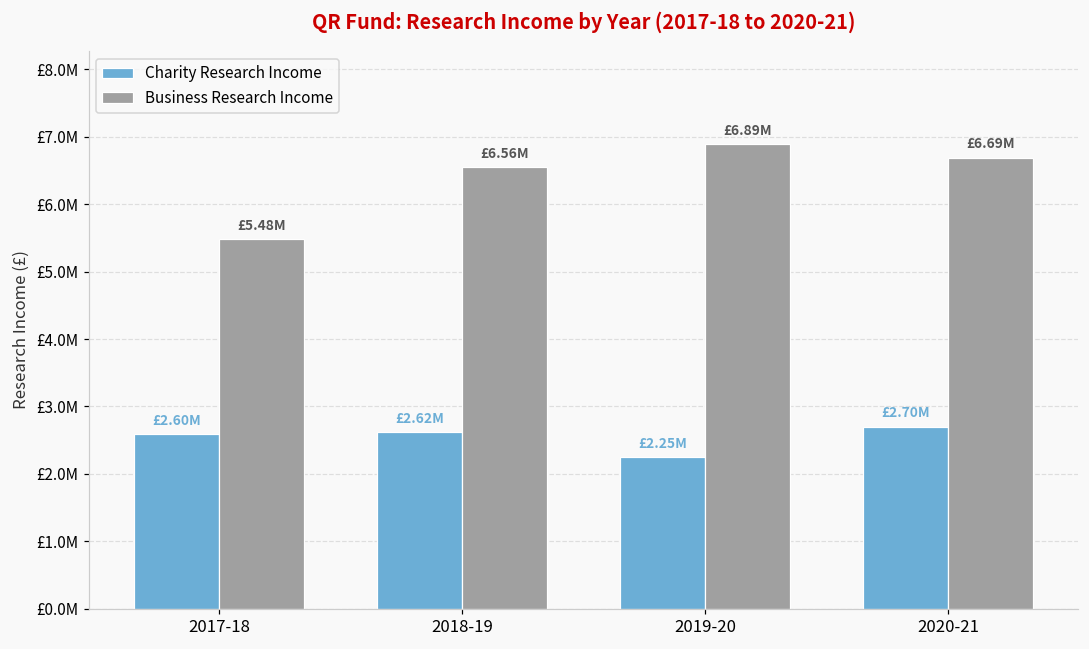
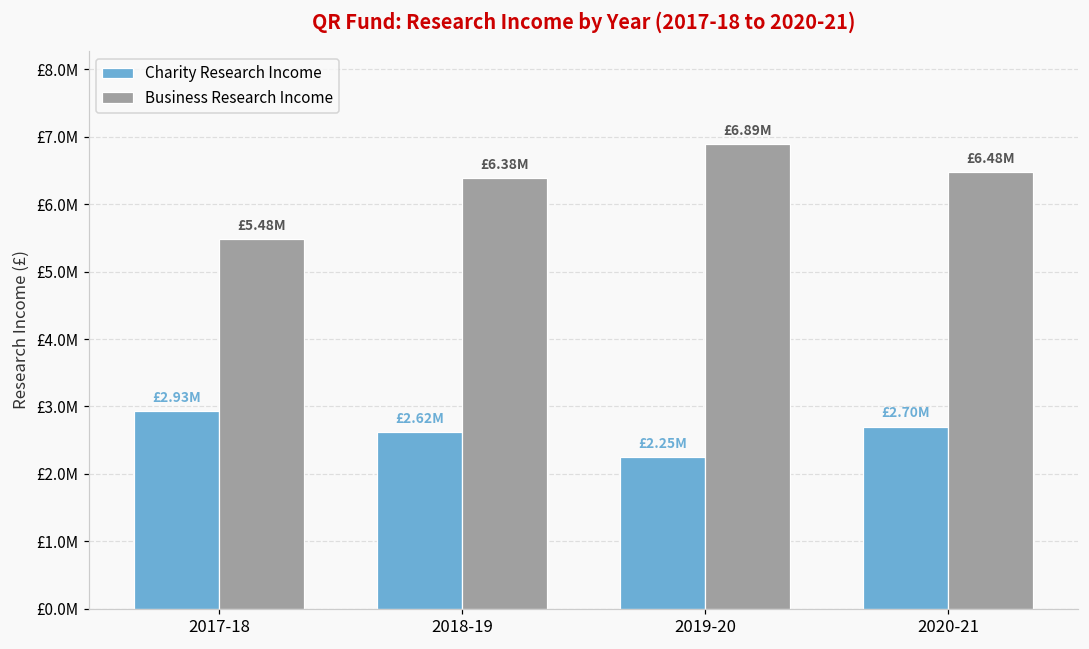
Charity Research Income, 2017-18: £2.60M -> £2.93M
Business Research Income, 2018-19: £6.56M -> £6.38M
Business Research Income, 2020-21: £6.69M -> £6.48M
